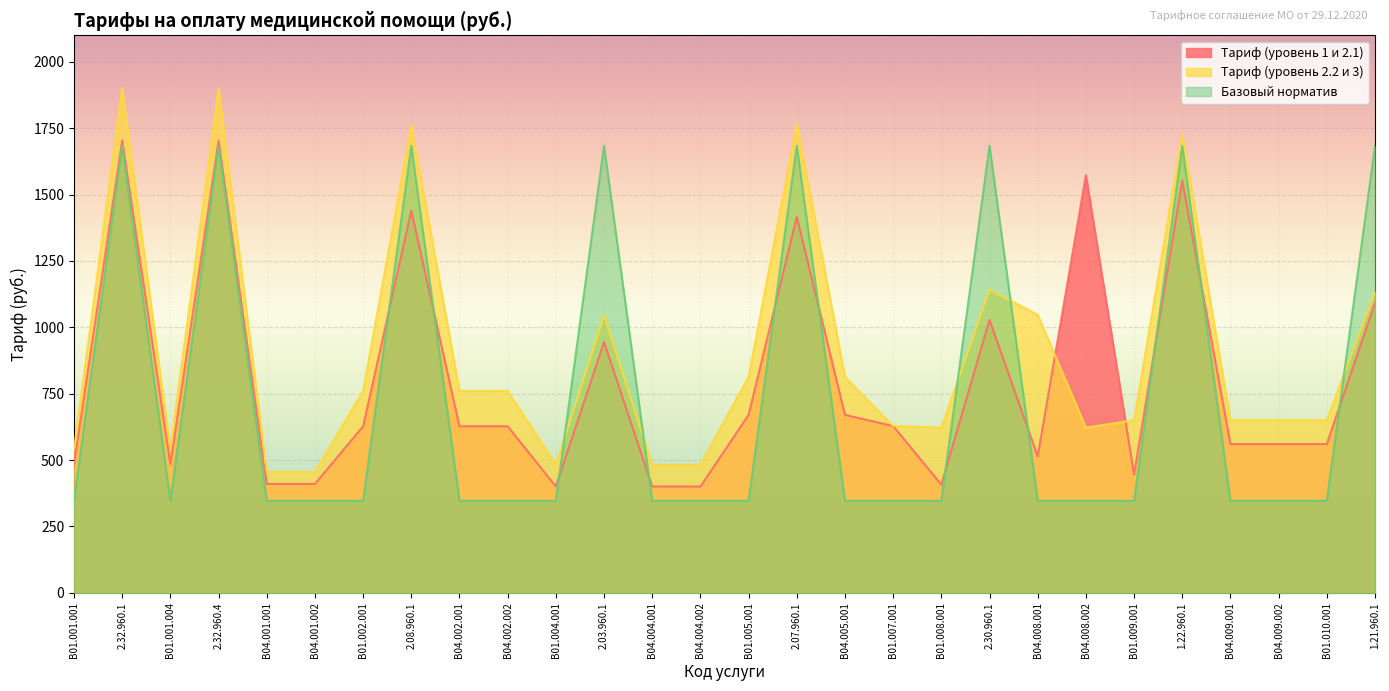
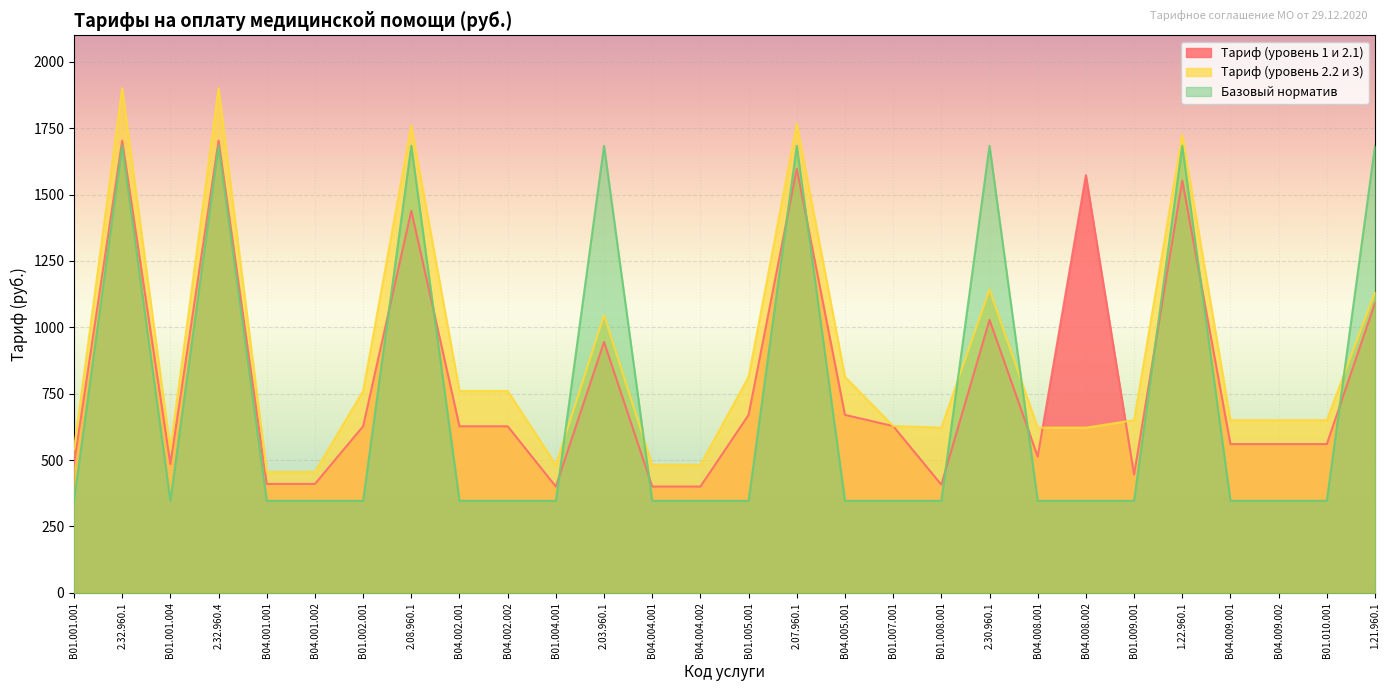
Тариф (уровень 1 и 2.1), 2.07.960.1: 1420 -> 1600
Тариф (уровень 2.2 и 3), B04.008.001: 1050 -> 620
